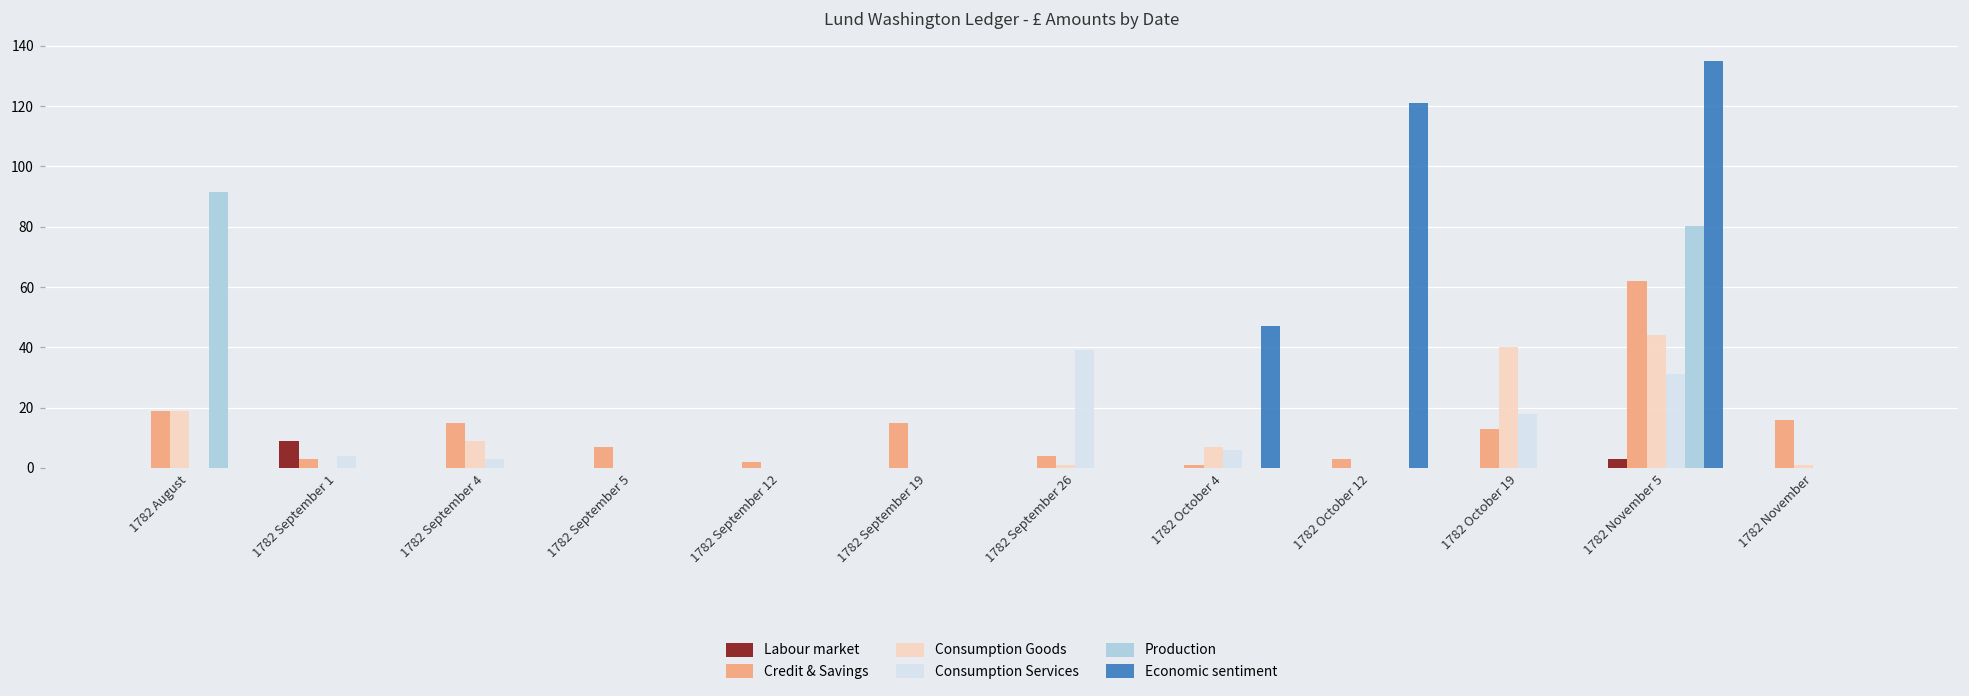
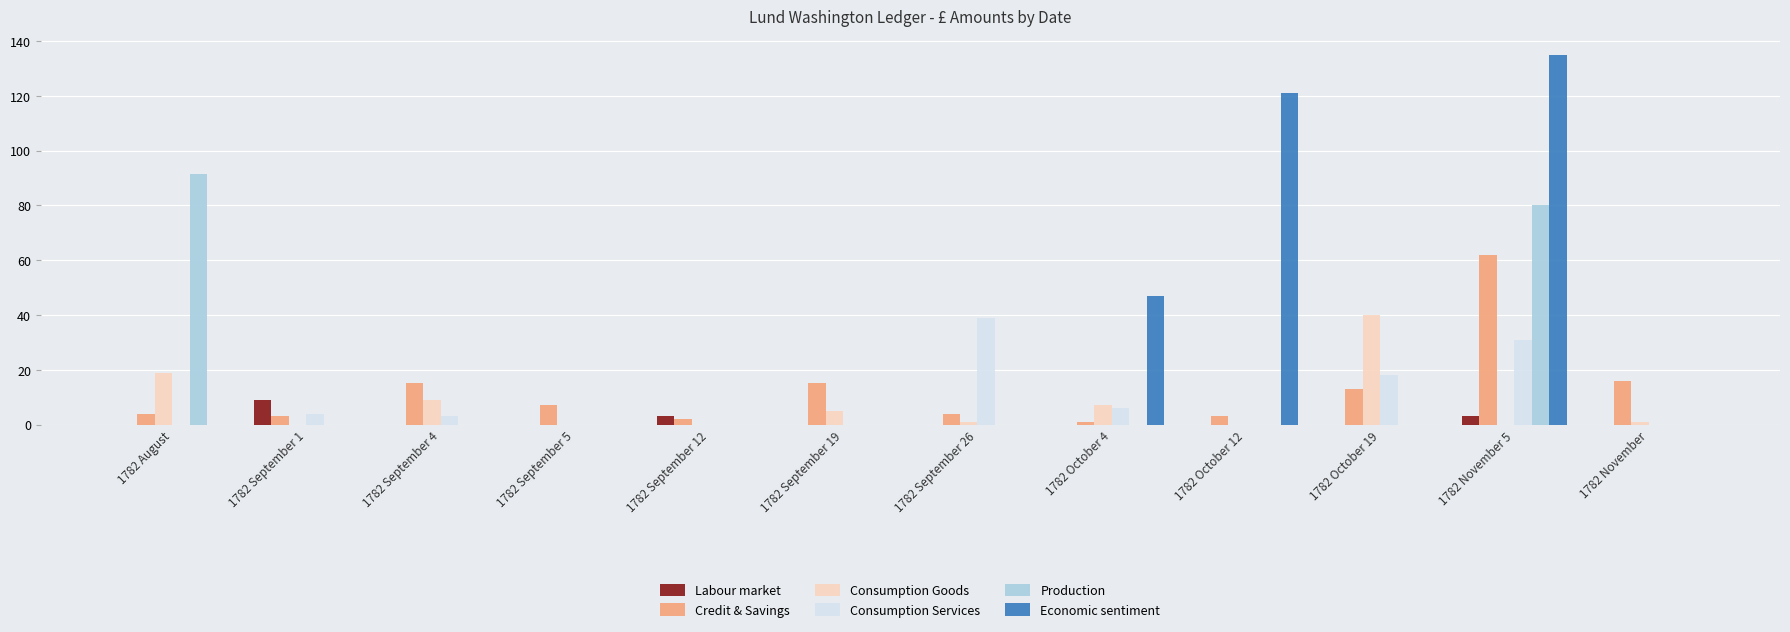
Credit & Savings, 1782 August: 19 -> 4
Labour market, 1782 September 12: 0 -> 3
Consumption Goods, 1782 September 19: 0 -> 5
Consumption Goods, 1782 November 5: 44 -> 0
